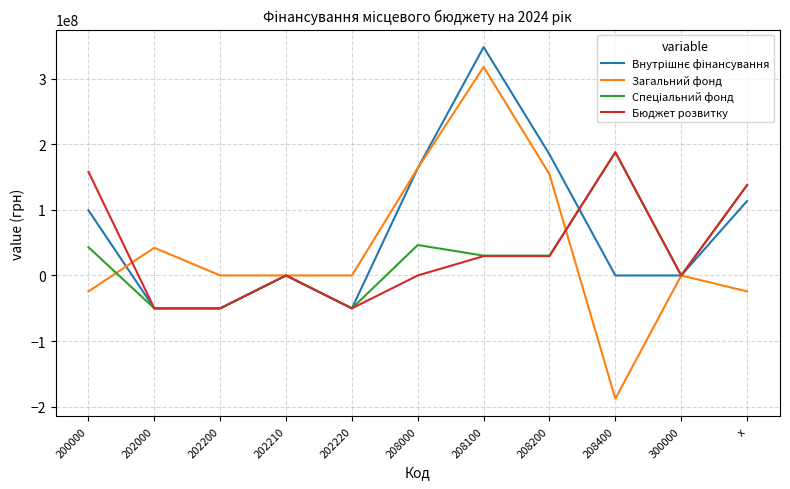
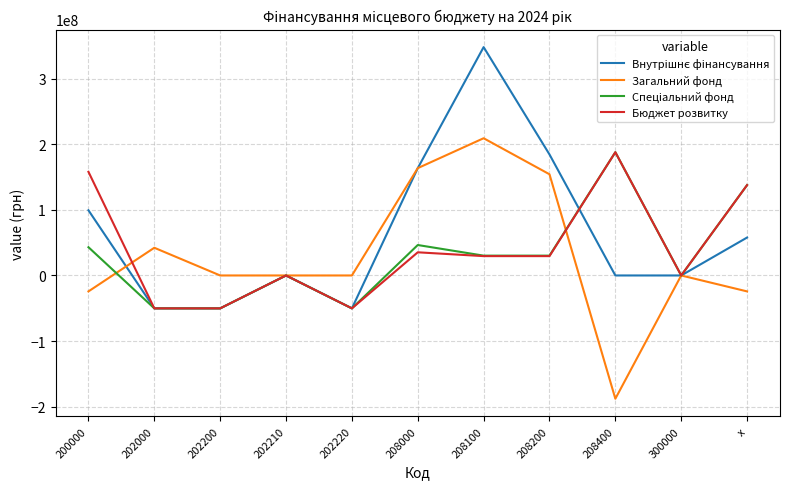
Бюджет розвитку, 208000: 0 -> 40000000
Загальний фонд, 208100: 320000000 -> 210000000
Внутрішнє фінансування, x: 110000000 -> 60000000
